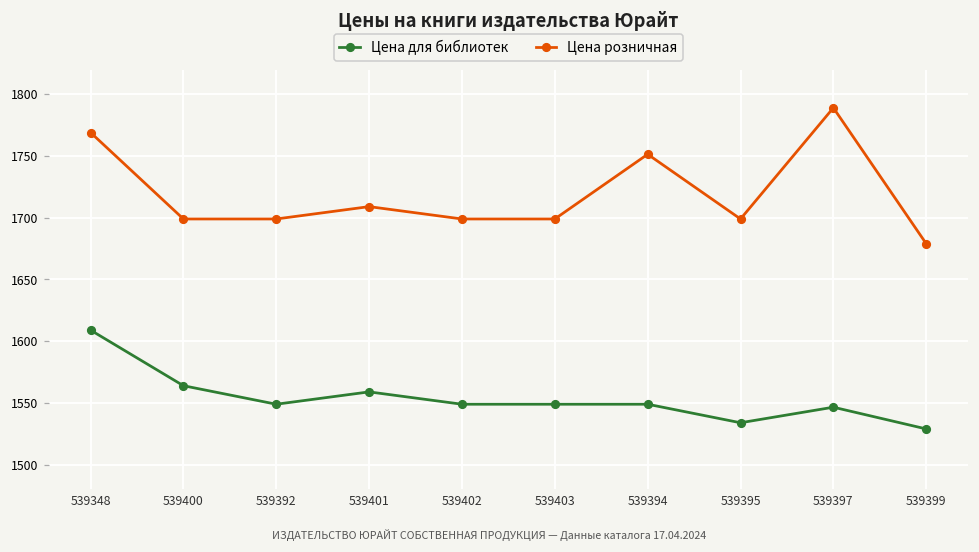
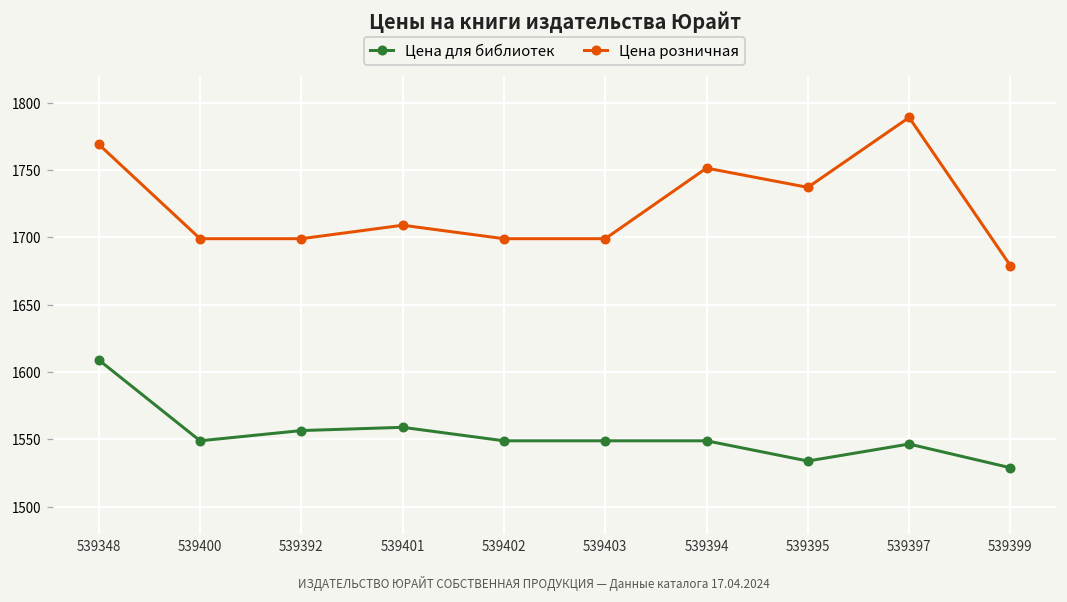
Цена для библиотек, 539400: 1564 -> 1549
Цена для библиотек, 539392: 1549 -> 1557
Цена розничная, 539395: 1699 -> 1737
